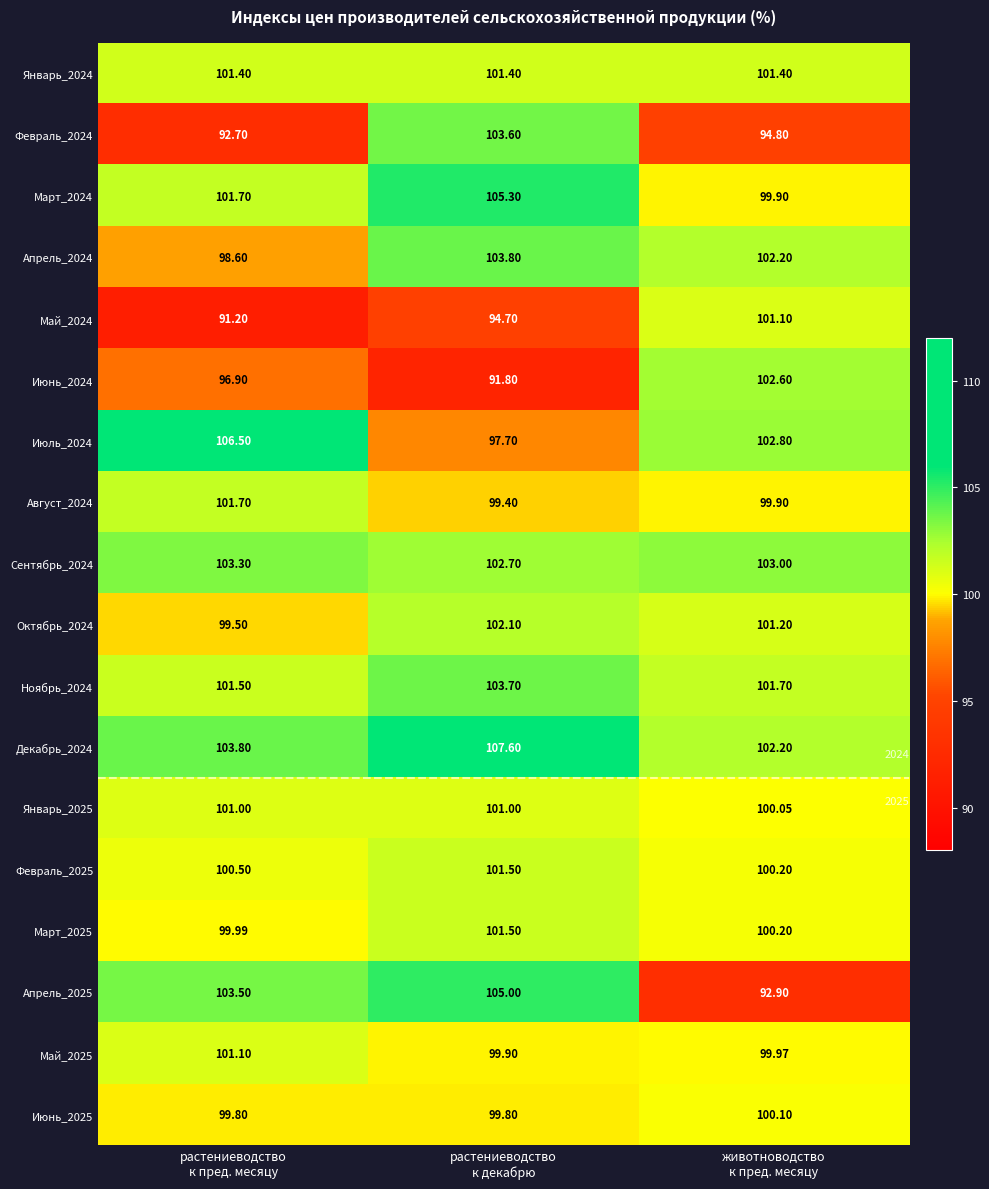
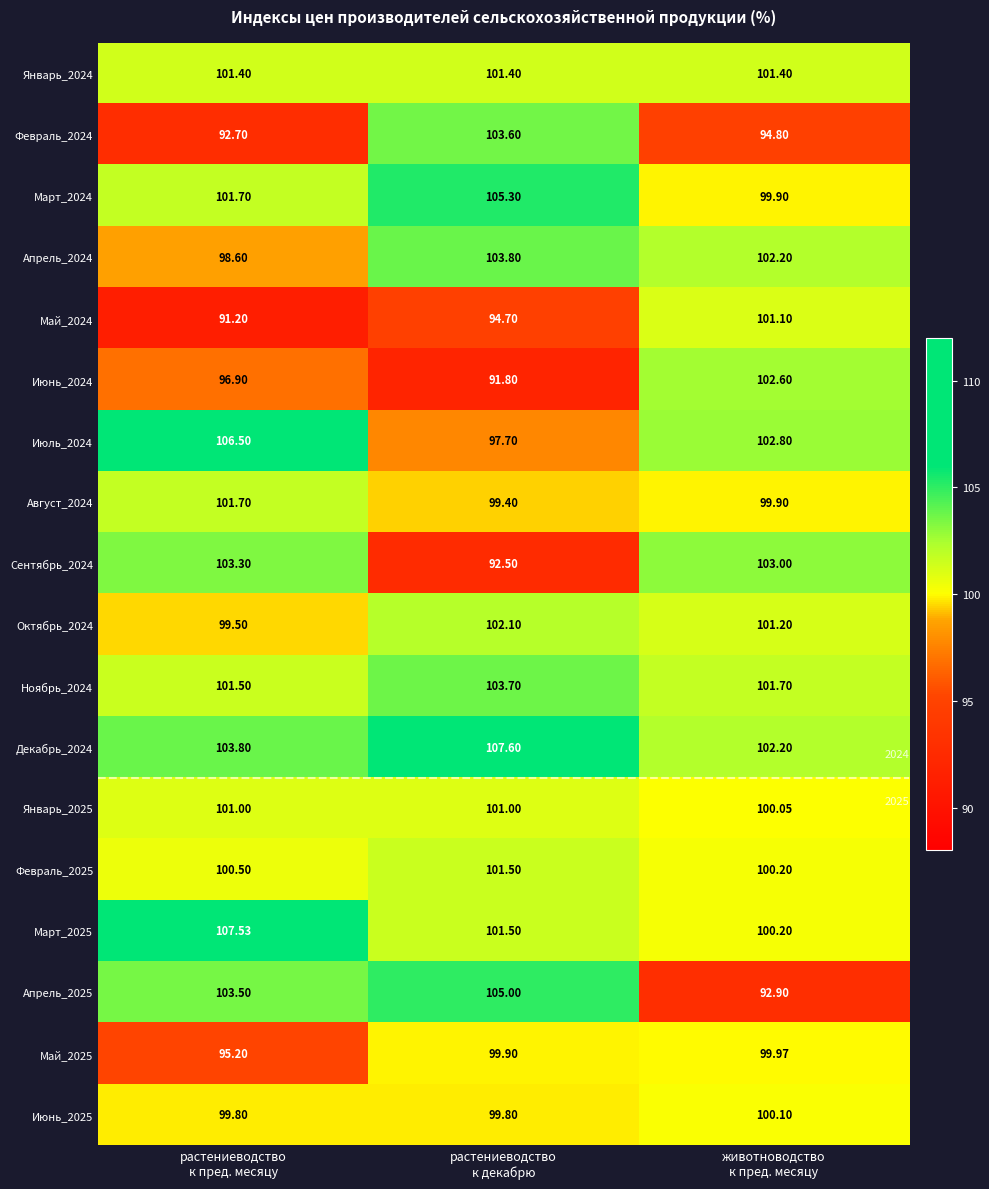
Сентябрь_2024, растениеводство к декабрю: 102.70 -> 92.50
Март_2025, растениеводство к пред. месяцу: 99.99 -> 107.53
Май_2025, растениеводство к пред. месяцу: 101.10 -> 95.20
